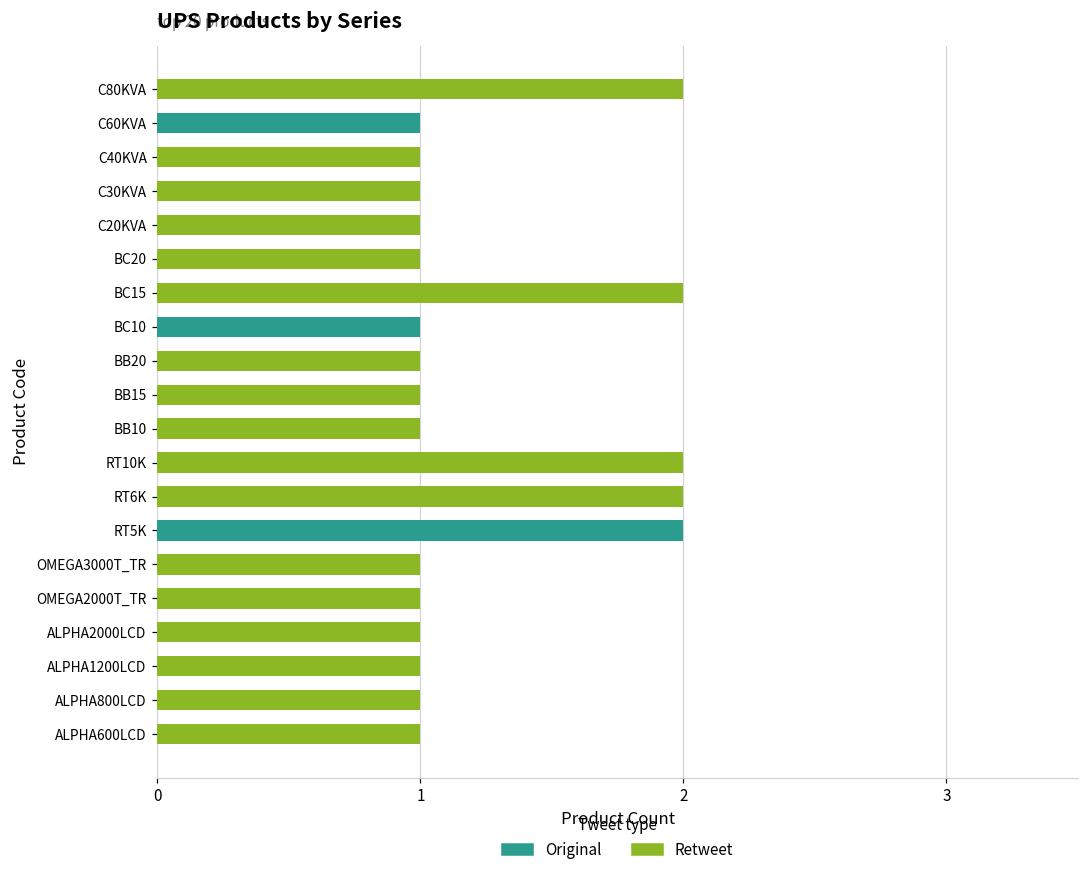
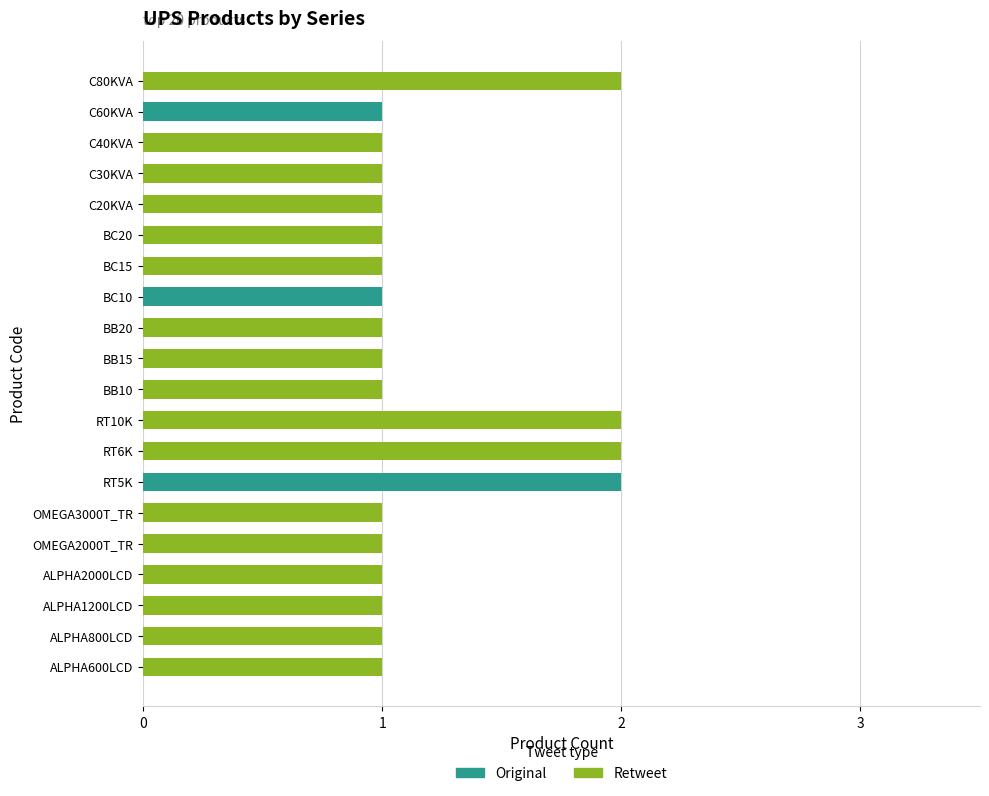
Retweet, BC15: 2 -> 1
